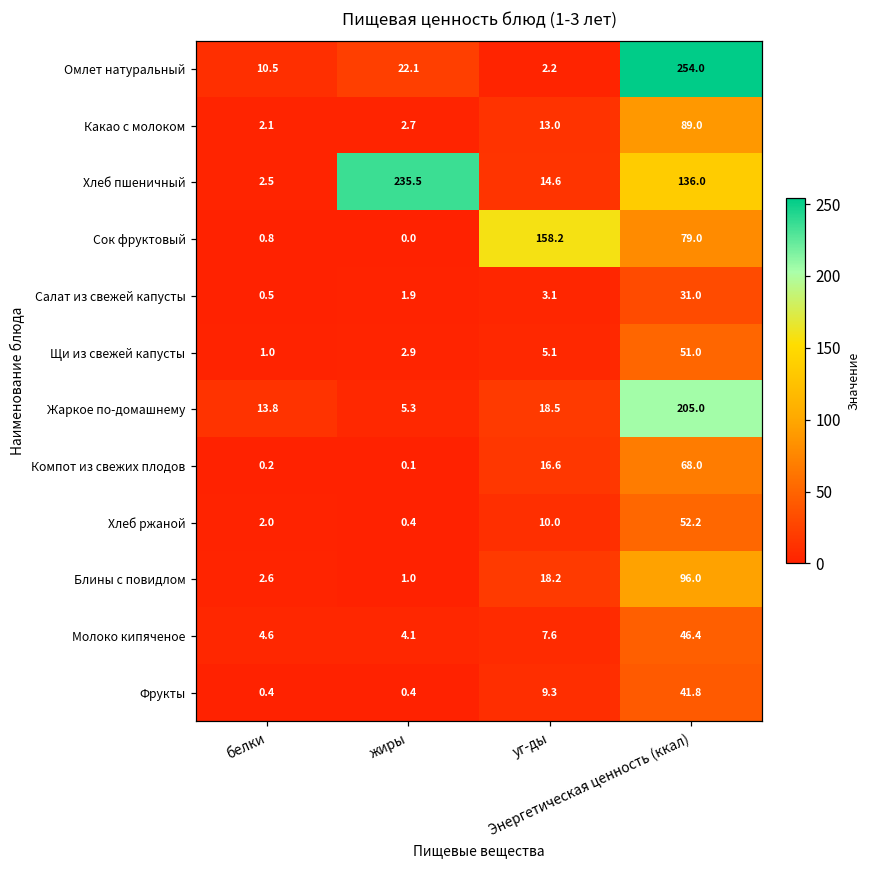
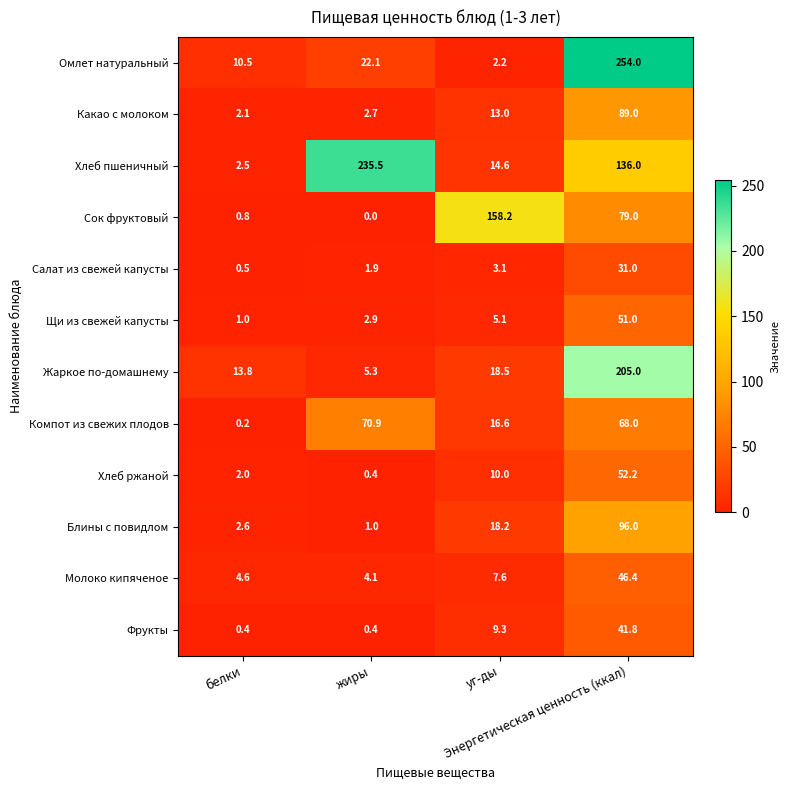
Компот из свежих плодов, жиры: 0.1 -> 70.9
